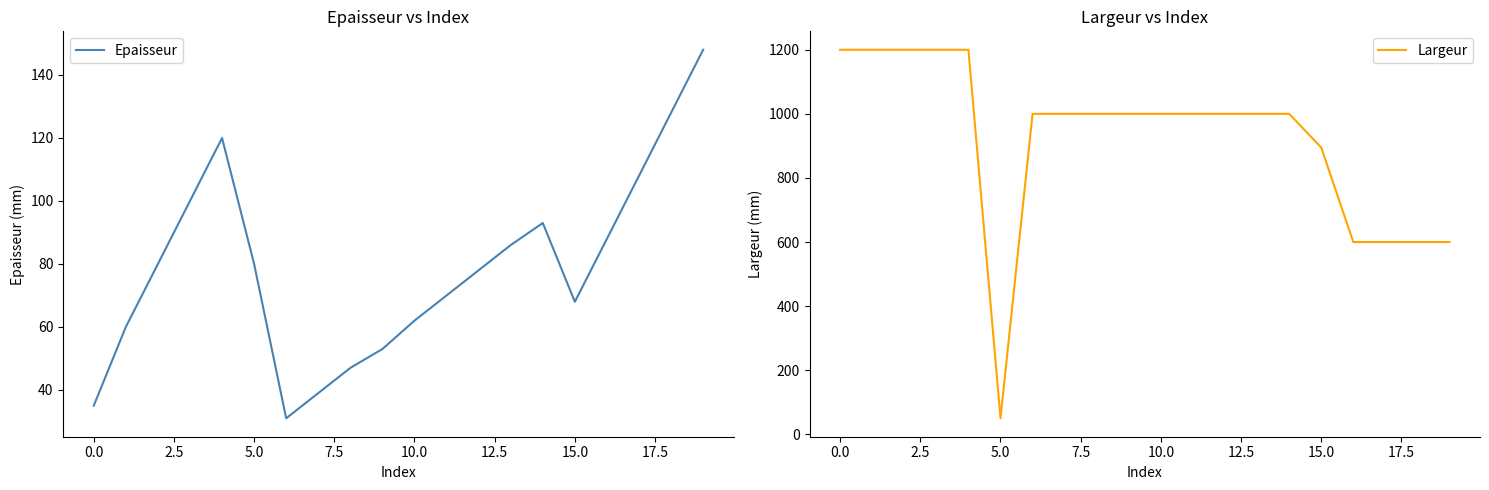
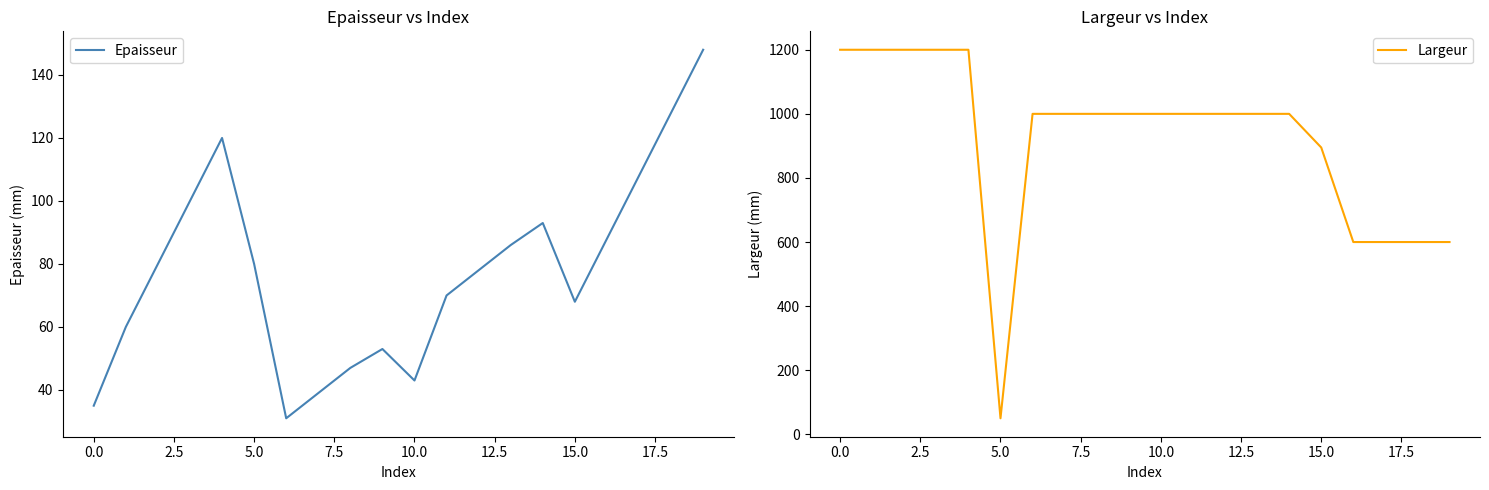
Epaisseur vs Index, 10.0: 62 -> 43
